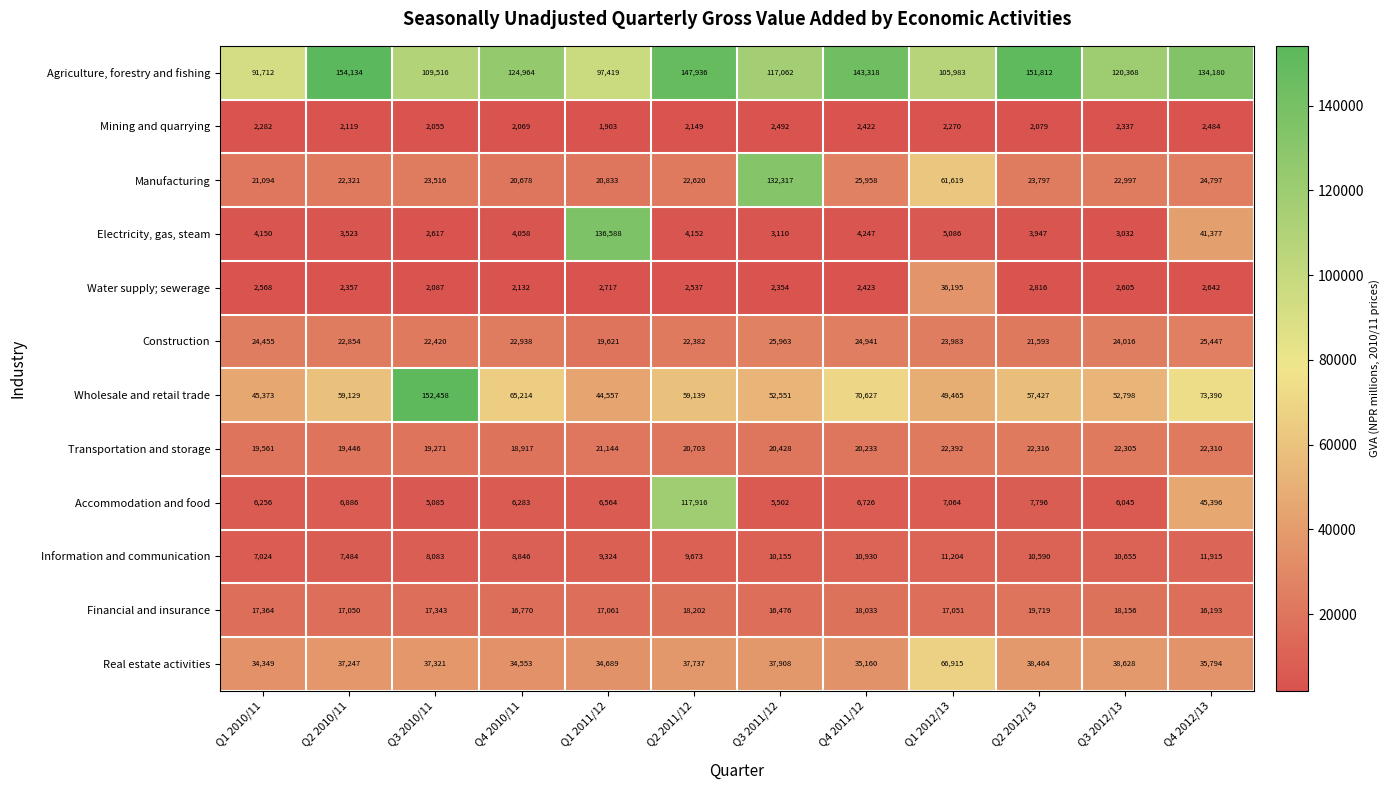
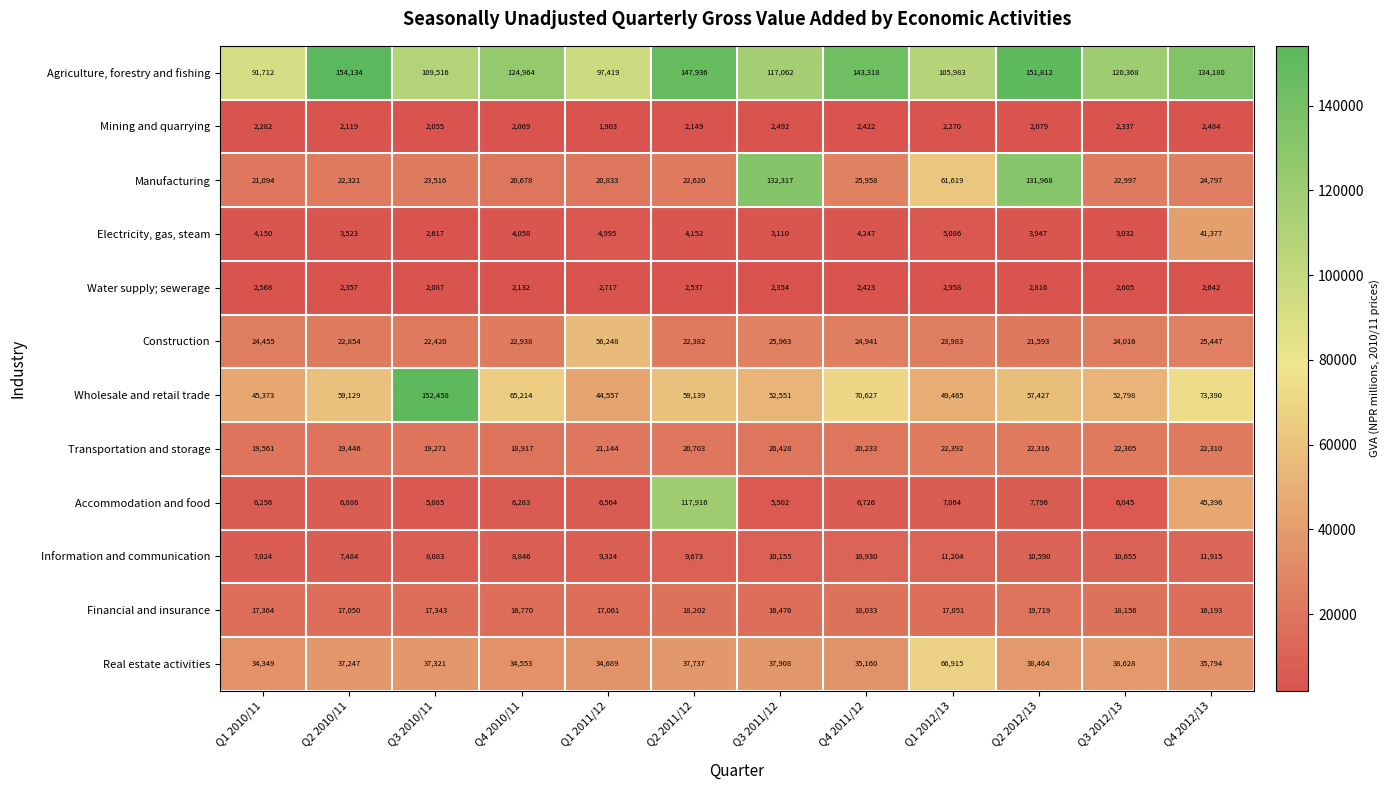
Manufacturing, Q2 2012/13: 23,797 -> 131,968
Electricity, gas, steam, Q1 2011/12: 136,588 -> 4,995
Water supply; sewerage, Q1 2012/13: 36,195 -> 2,958
Construction, Q1 2011/12: 19,621 -> 56,248
